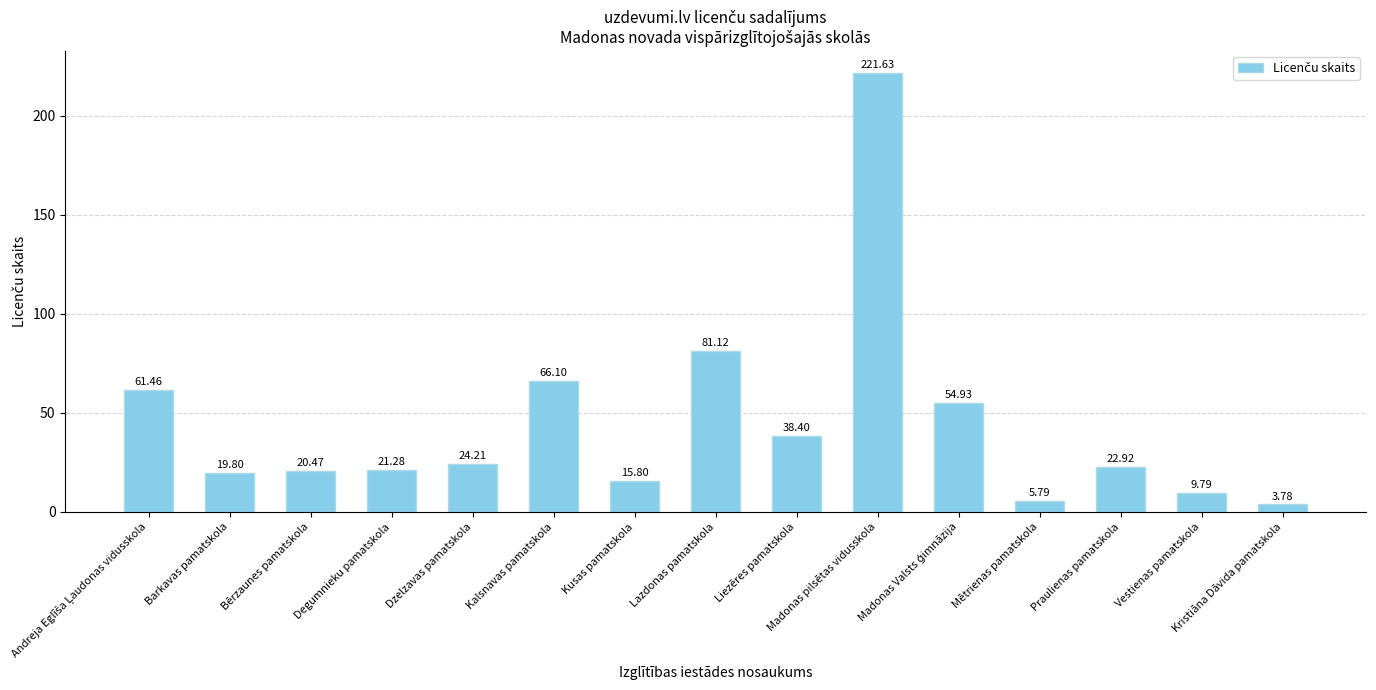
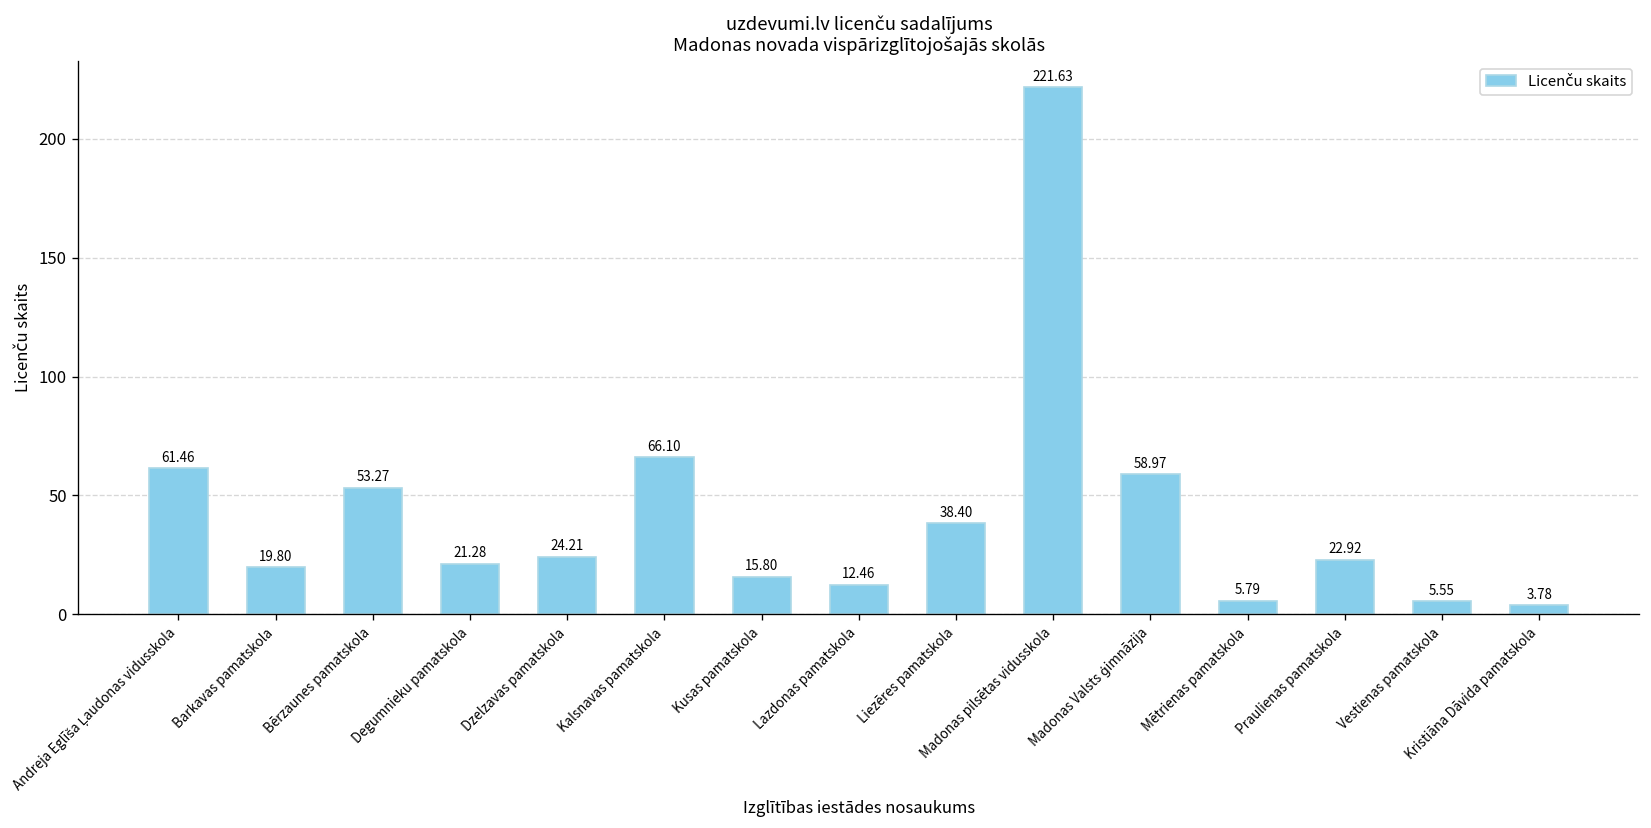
Bērzaunes pamatskola: 20.47 -> 53.27
Lazdonas pamatskola: 81.12 -> 12.46
Madonas Valsts ģimnāzija: 54.93 -> 58.97
Vestienas pamatskola: 9.79 -> 5.55
